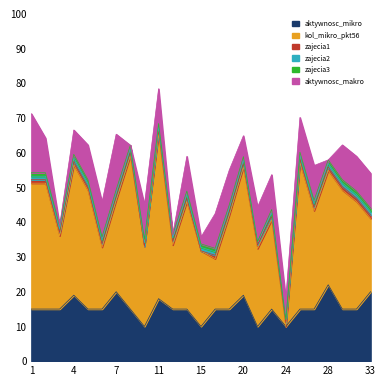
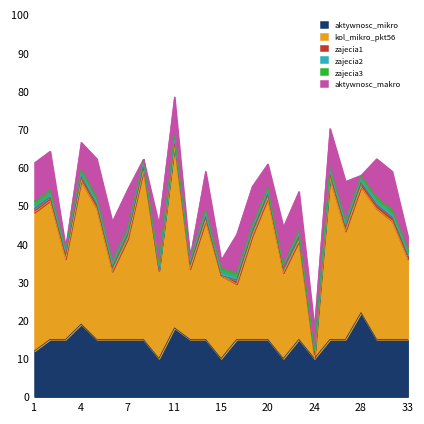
aktywnosc_mikro, 1: 15 -> 12
aktywnosc_makro, 1: 17 -> 10
aktywnosc_mikro, 7: 20 -> 15
aktywnosc_makro, 7: 16 -> 10
aktywnosc_mikro, 20: 19 -> 15
aktywnosc_mikro, 33: 20 -> 15
aktywnosc_makro, 33: 10 -> 3
